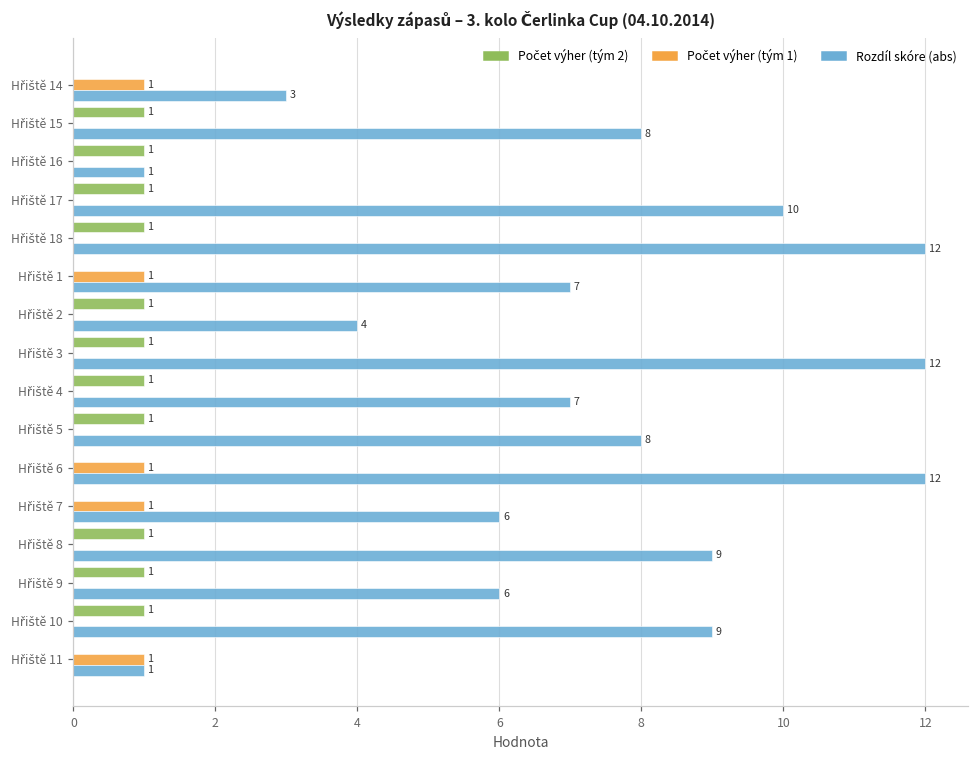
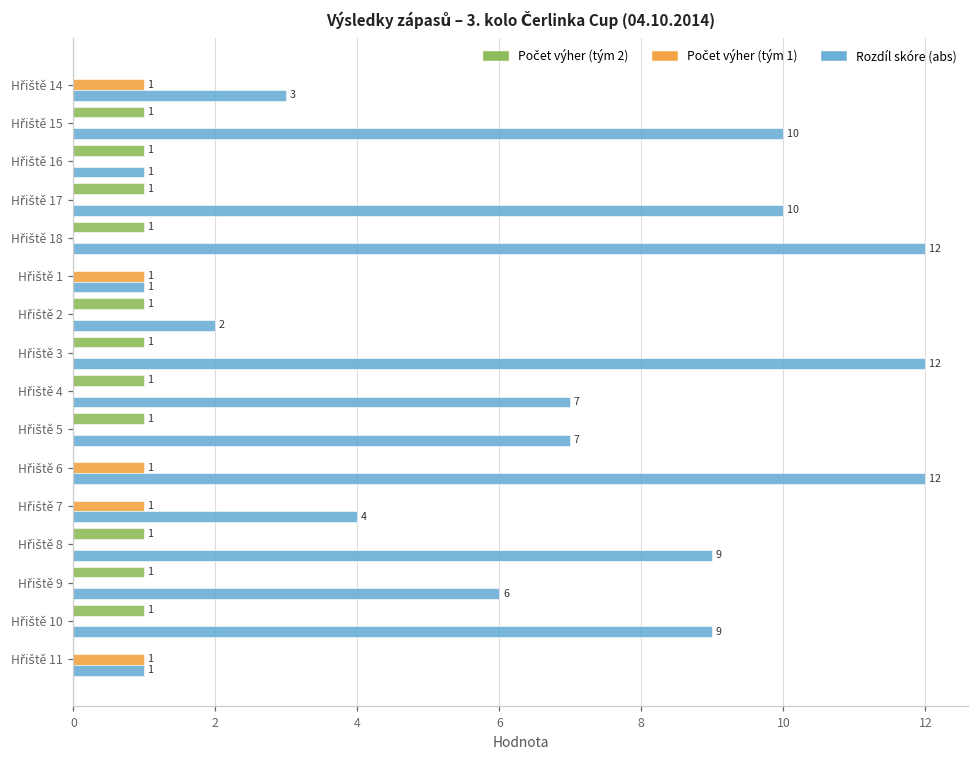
Rozdíl skóre (abs), Hřiště 15: 8 -> 10
Rozdíl skóre (abs), Hřiště 1: 7 -> 1
Rozdíl skóre (abs), Hřiště 2: 4 -> 2
Rozdíl skóre (abs), Hřiště 5: 8 -> 7
Rozdíl skóre (abs), Hřiště 7: 6 -> 4
